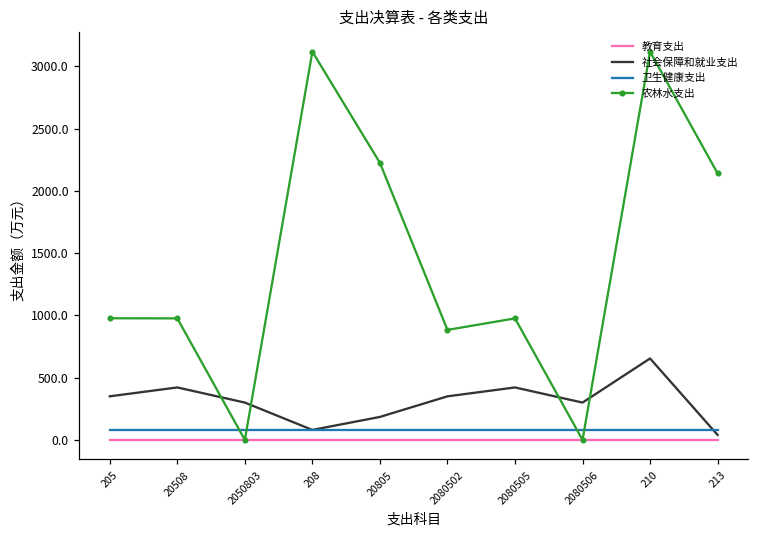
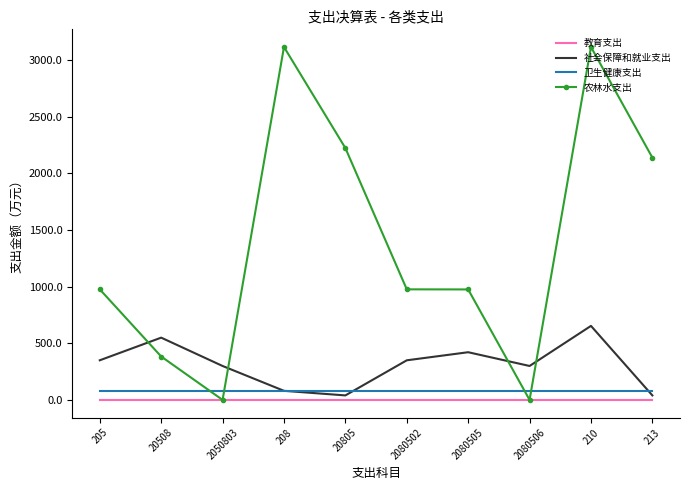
社会保障和就业支出, 20508: 420 -> 550
农林水支出, 20508: 980 -> 380
社会保障和就业支出, 20805: 190 -> 40
农林水支出, 2080502: 880 -> 980
